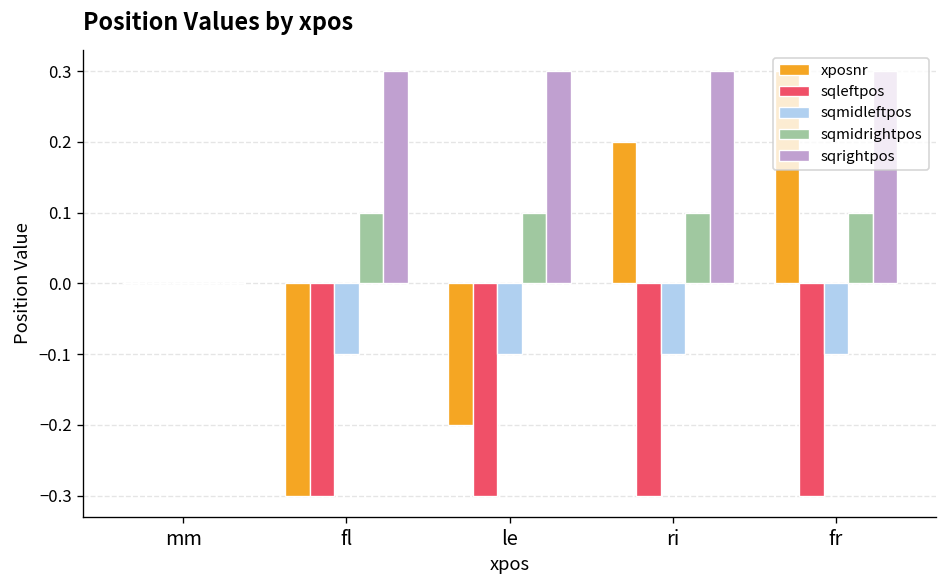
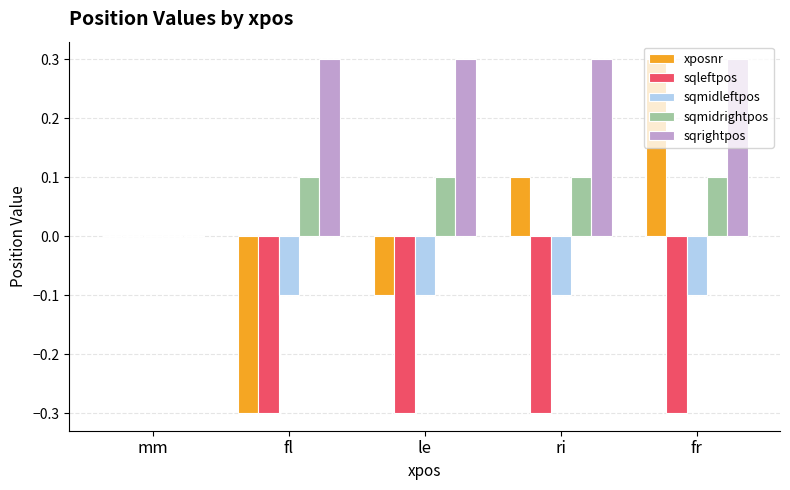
xposnr, le: -0.2 -> -0.1
xposnr, ri: 0.2 -> 0.1
